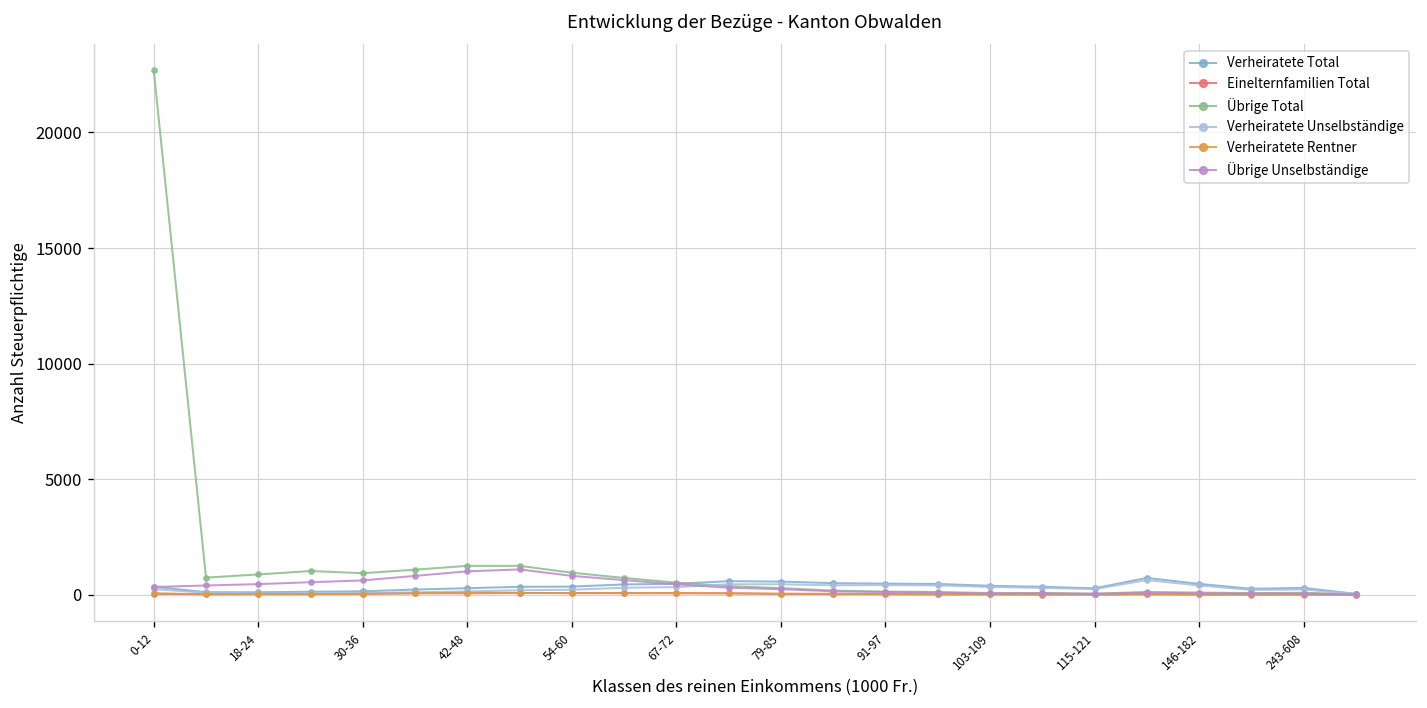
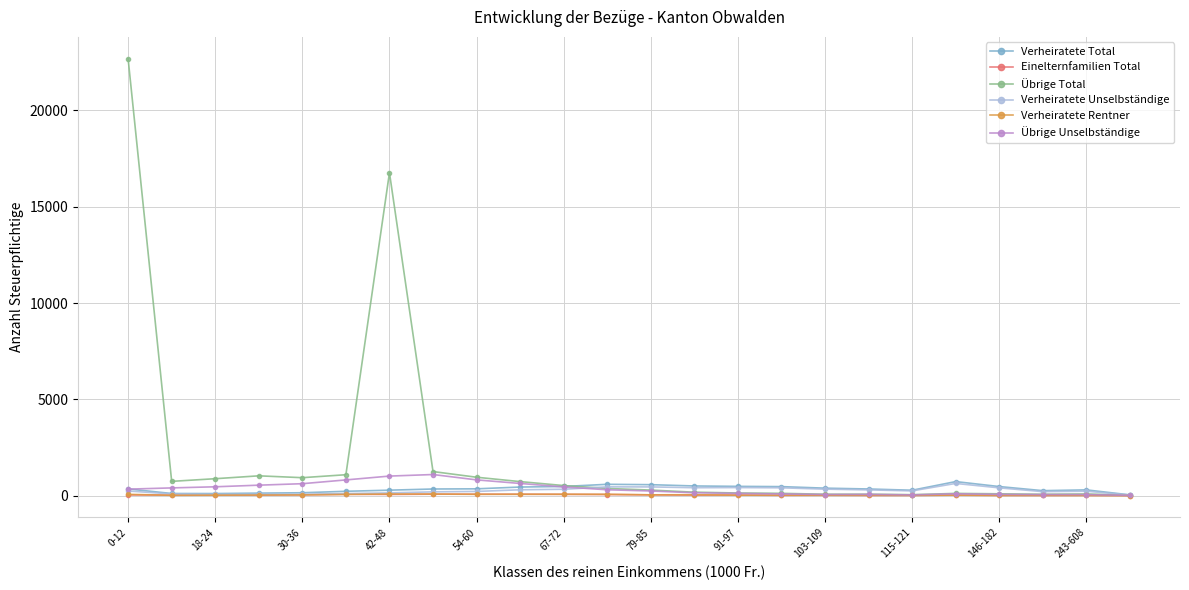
Übrige Total, 42-48: 1200 -> 16800
